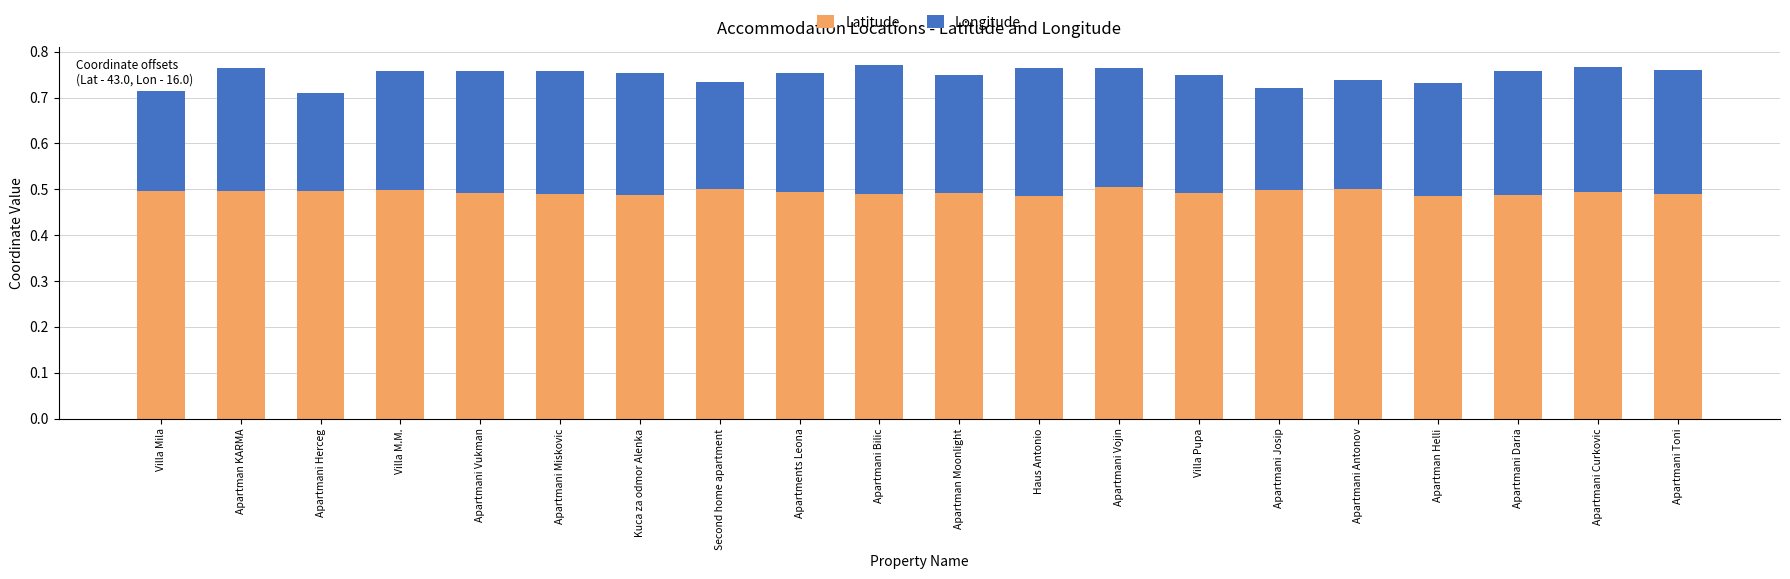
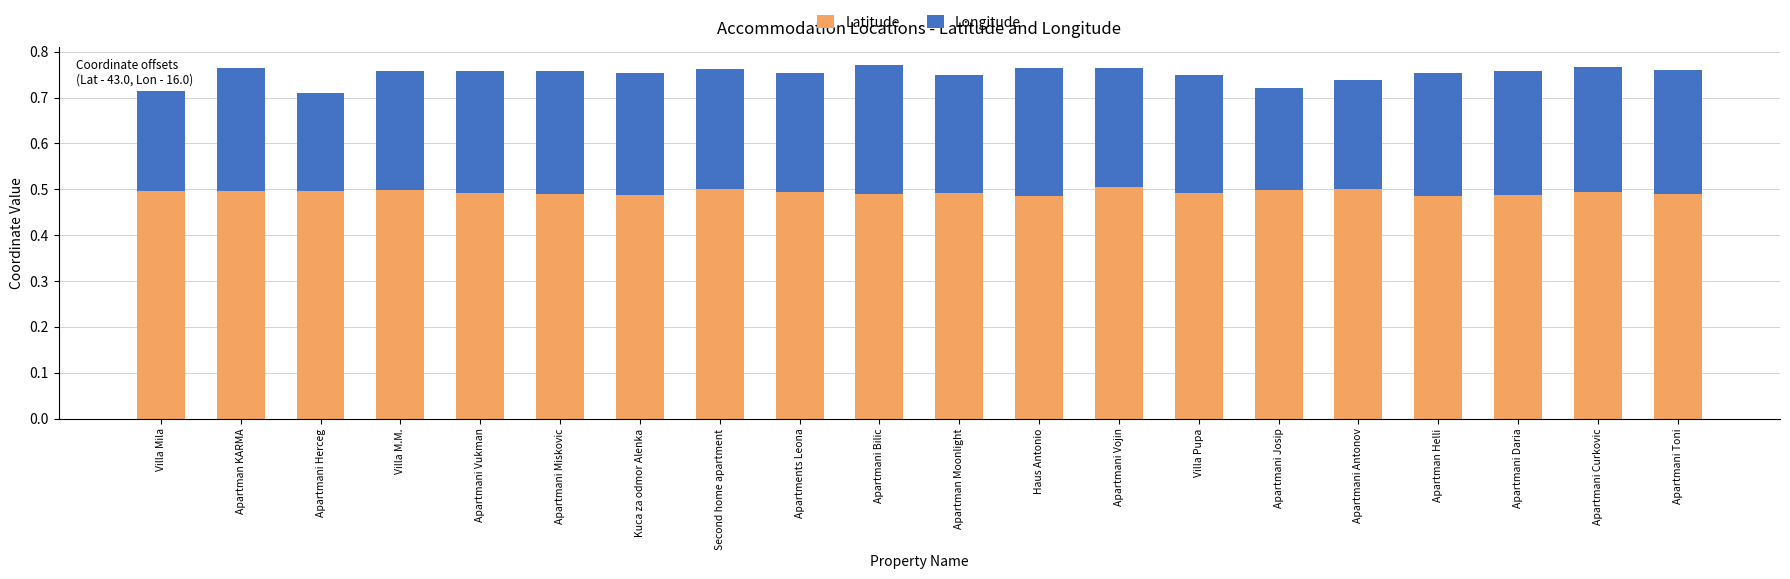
Longitude, Second home apartment: 0.23 -> 0.26
Longitude, Apartman Helli: 0.25 -> 0.27
